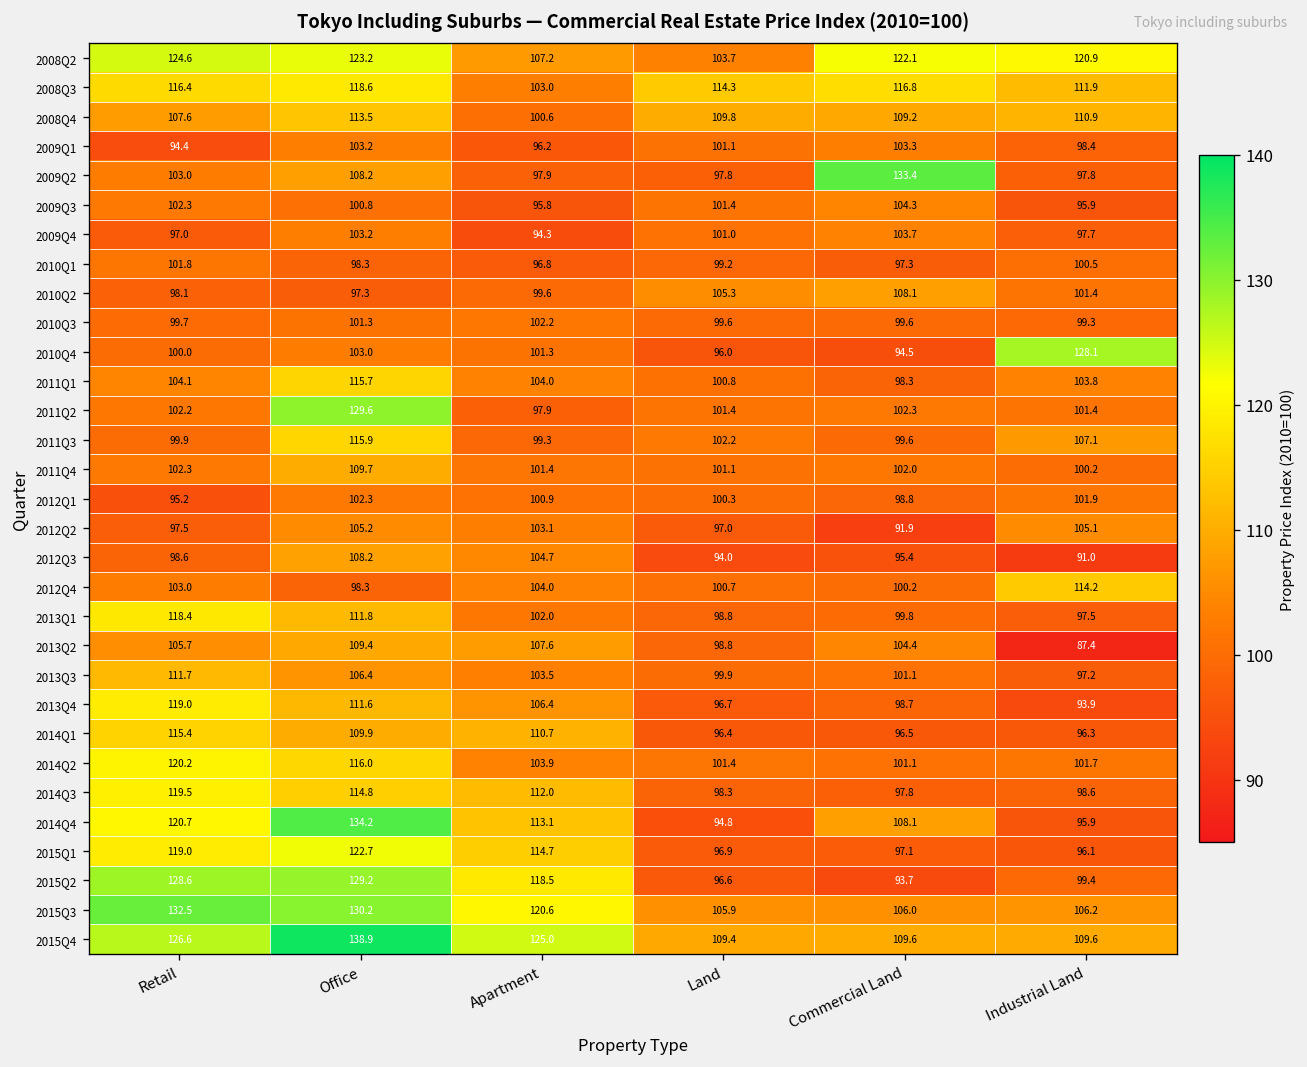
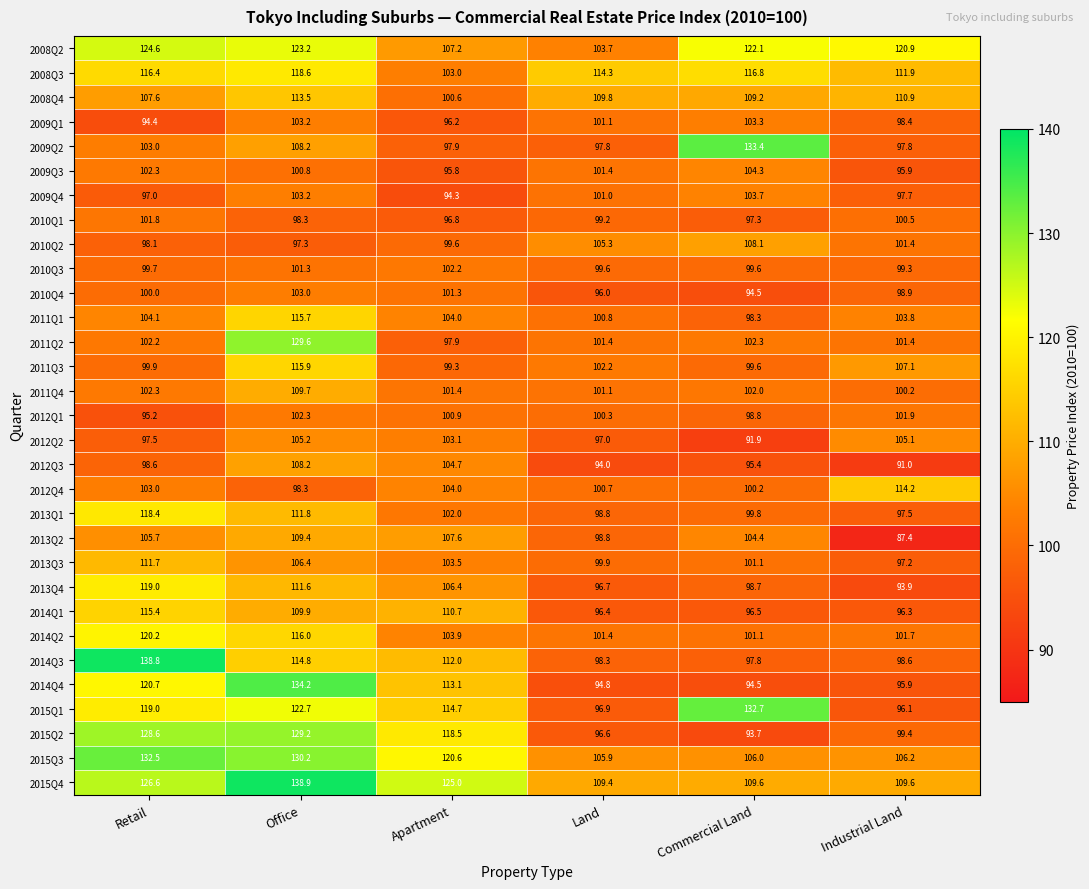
2010Q4, Industrial Land: 128.1 -> 98.9
2014Q3, Retail: 119.5 -> 138.8
2014Q4, Commercial Land: 108.1 -> 94.5
2015Q1, Commercial Land: 97.1 -> 132.7
